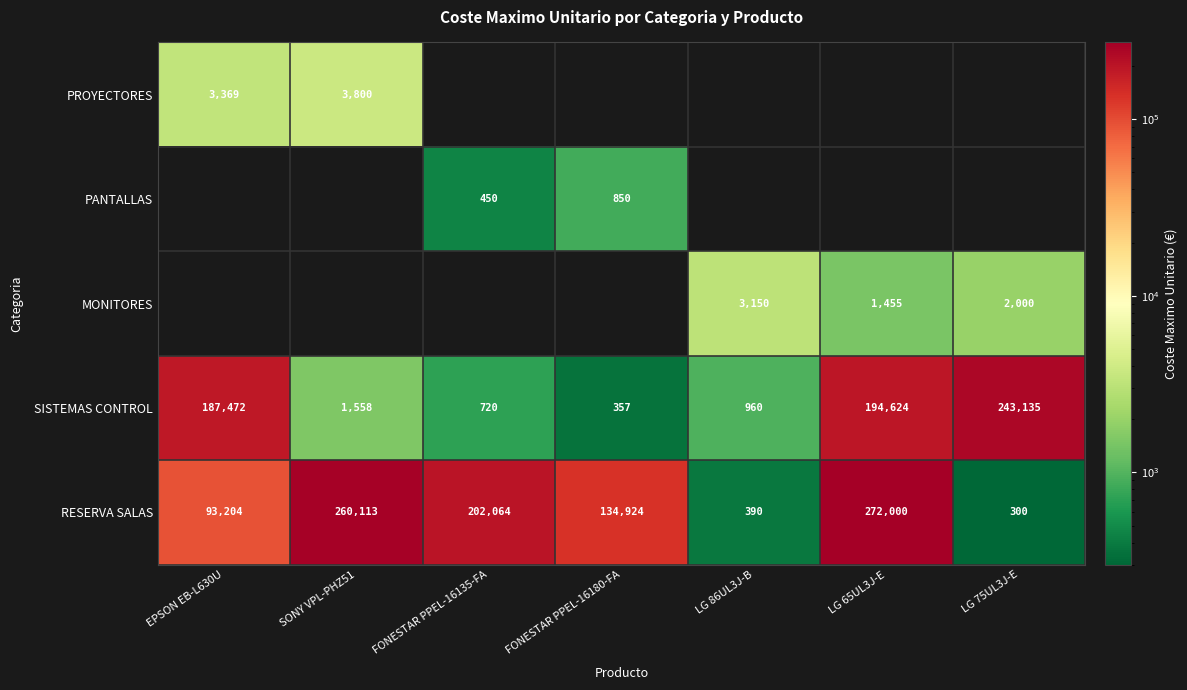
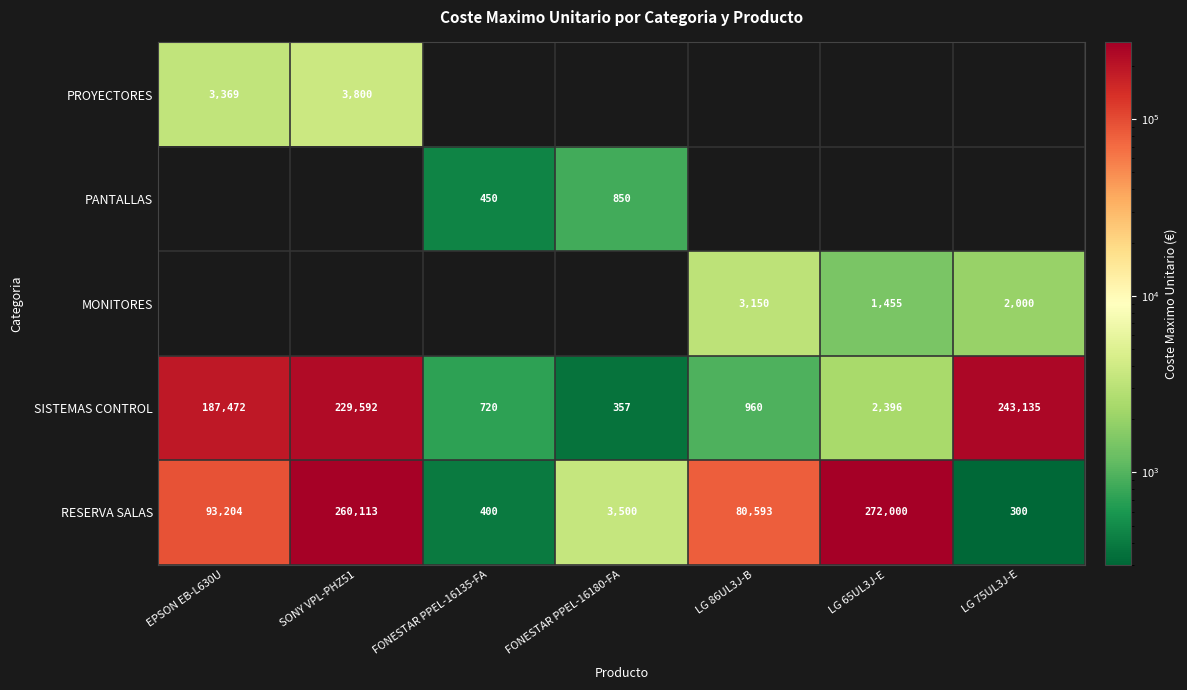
SISTEMAS CONTROL, SONY VPL-PHZ51: 1,558 -> 229,592
SISTEMAS CONTROL, LG 65UL3J-E: 194,624 -> 2,396
RESERVA SALAS, FONESTAR PPEL-16135-FA: 202,064 -> 400
RESERVA SALAS, FONESTAR PPEL-16180-FA: 134,924 -> 3,500
RESERVA SALAS, LG 86UL3J-B: 390 -> 80,593
